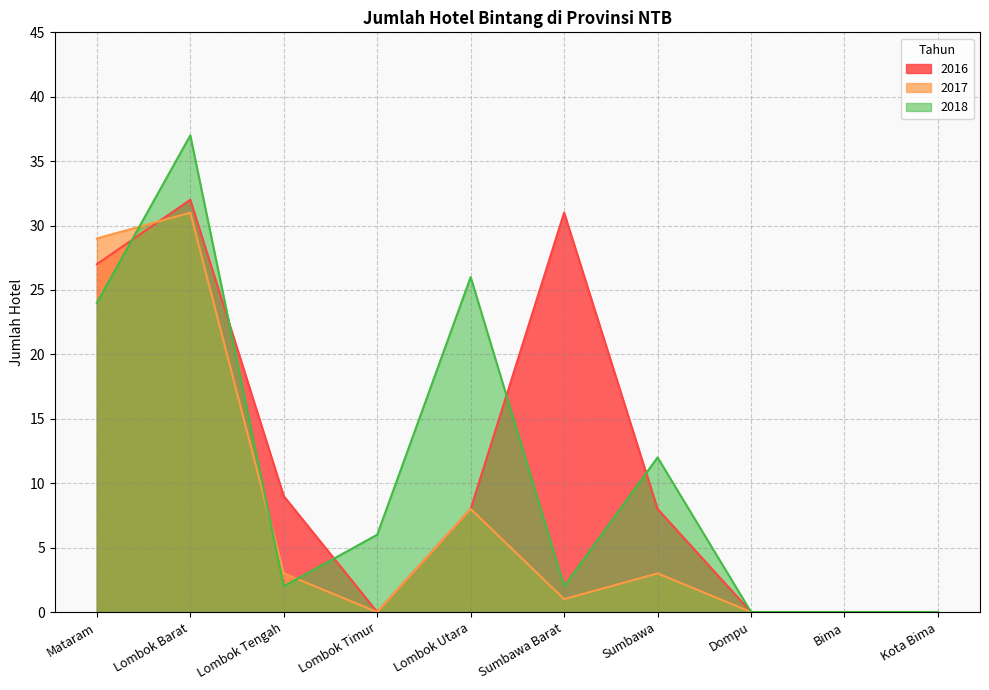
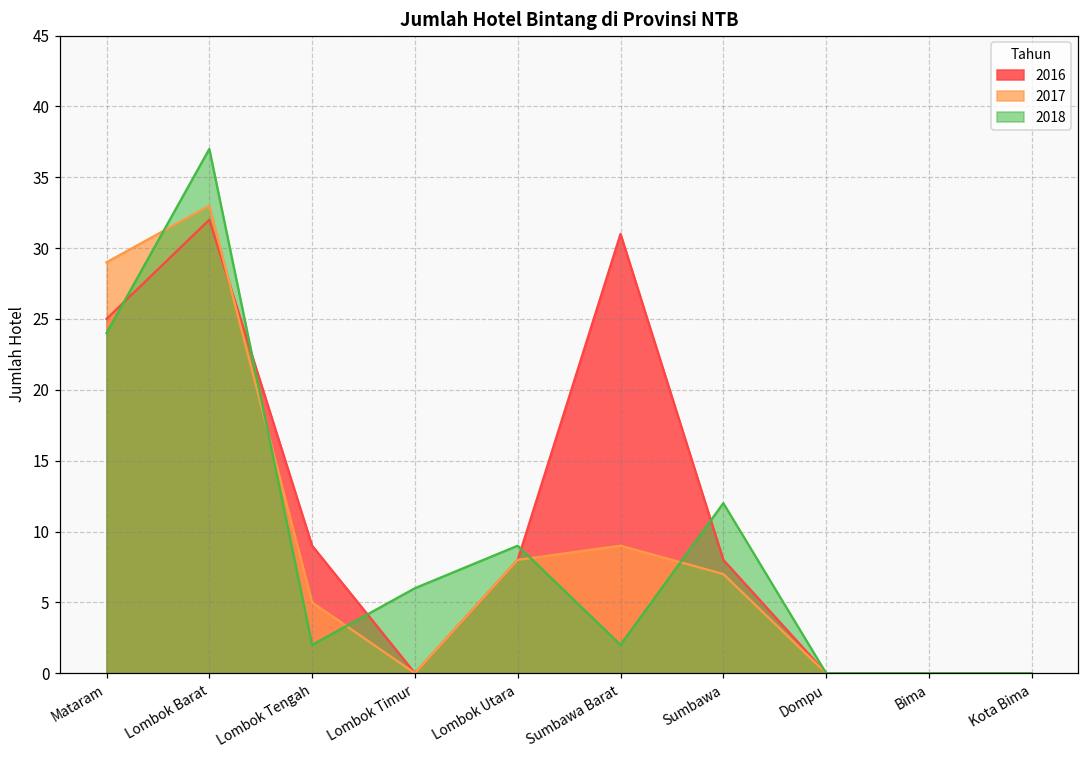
2016, Mataram: 27 -> 25
2017, Lombok Barat: 31 -> 33
2017, Lombok Tengah: 3 -> 5
2018, Lombok Utara: 26 -> 9
2017, Sumbawa Barat: 1 -> 9
2017, Sumbawa: 3 -> 7
